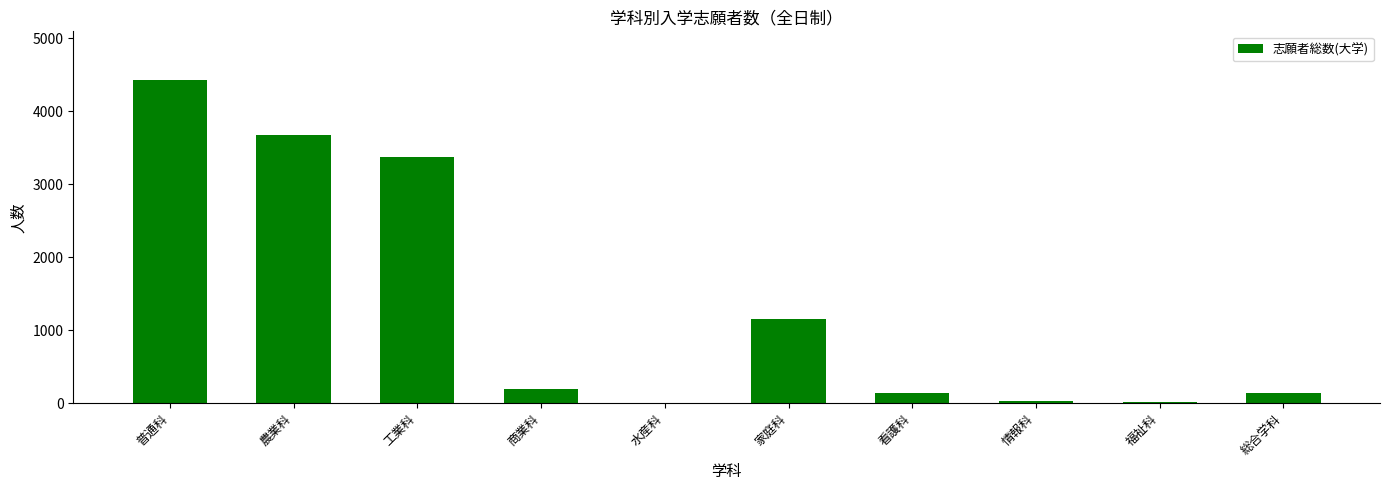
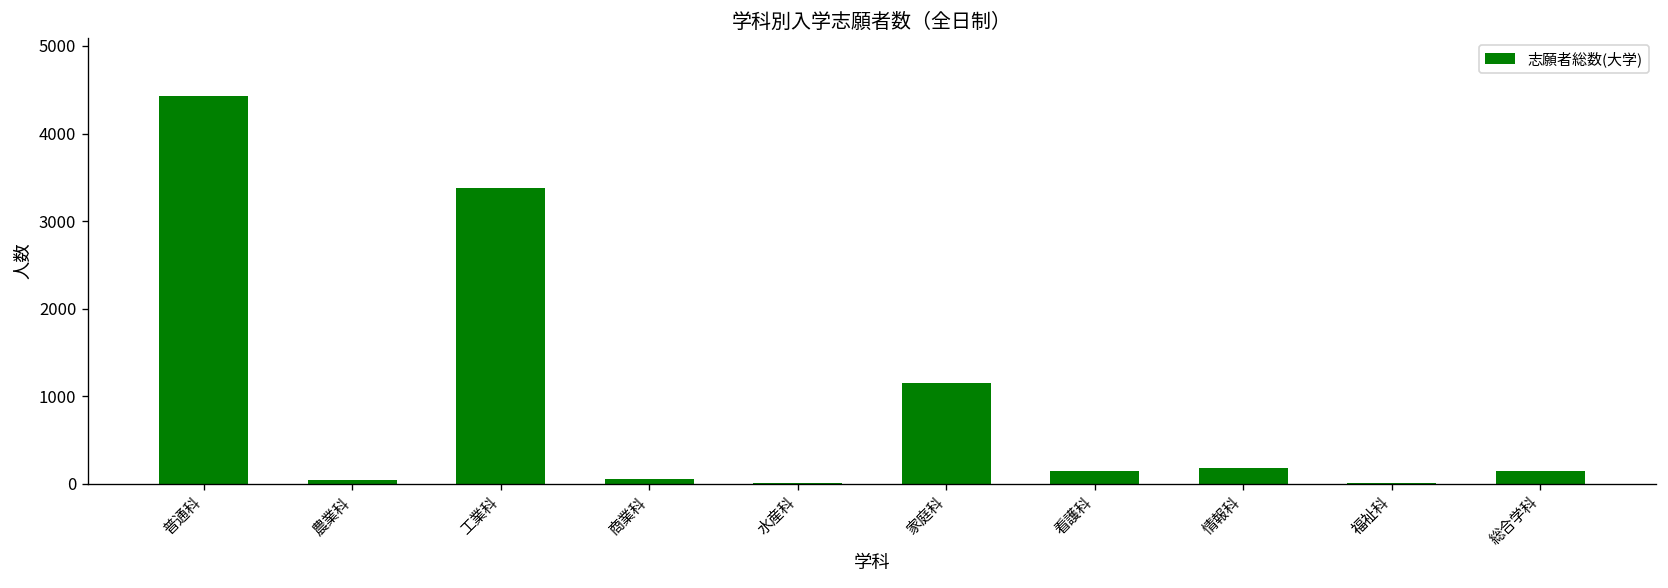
農業科: 3700 -> 0
商業科: 200 -> 100
情報科: 0 -> 200
